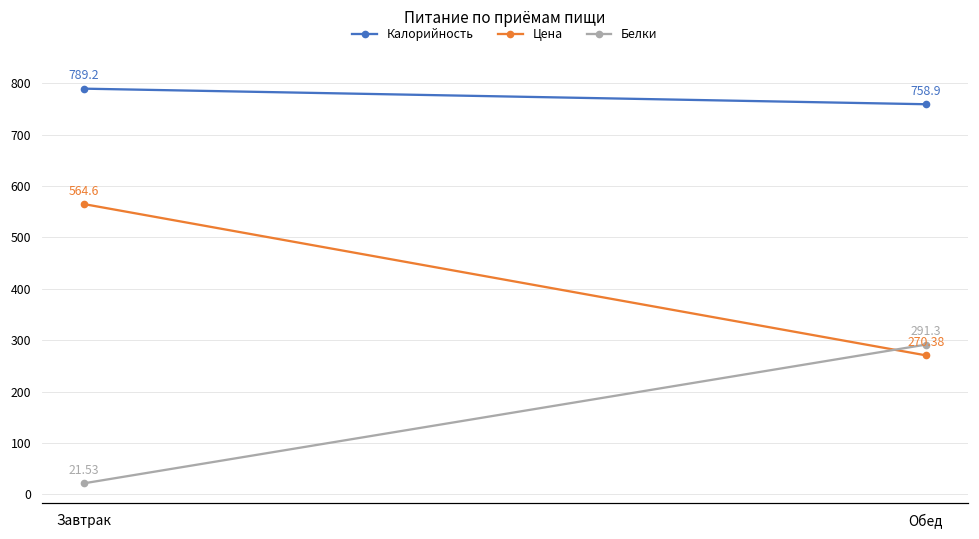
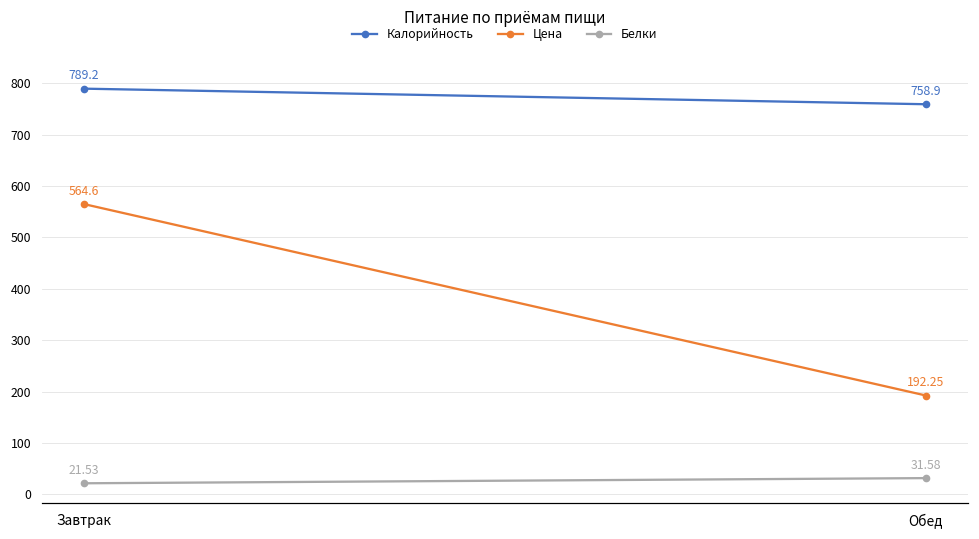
Цена, Обед: 270.38 -> 192.25
Белки, Обед: 291.3 -> 31.58
